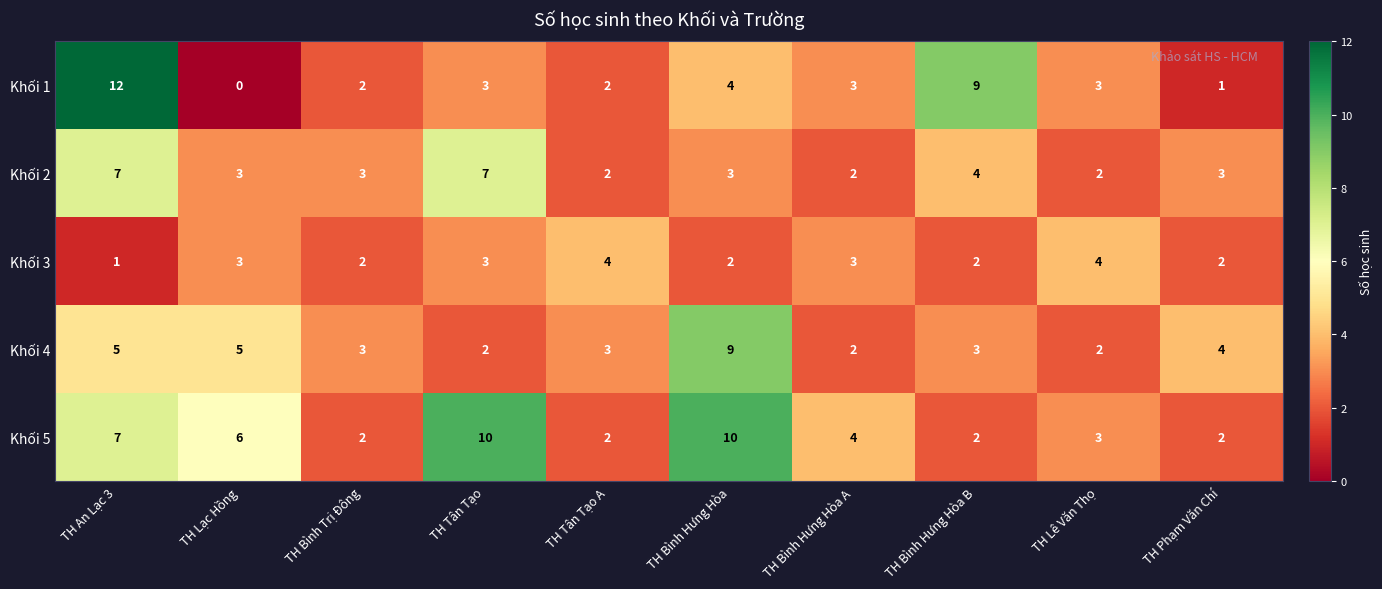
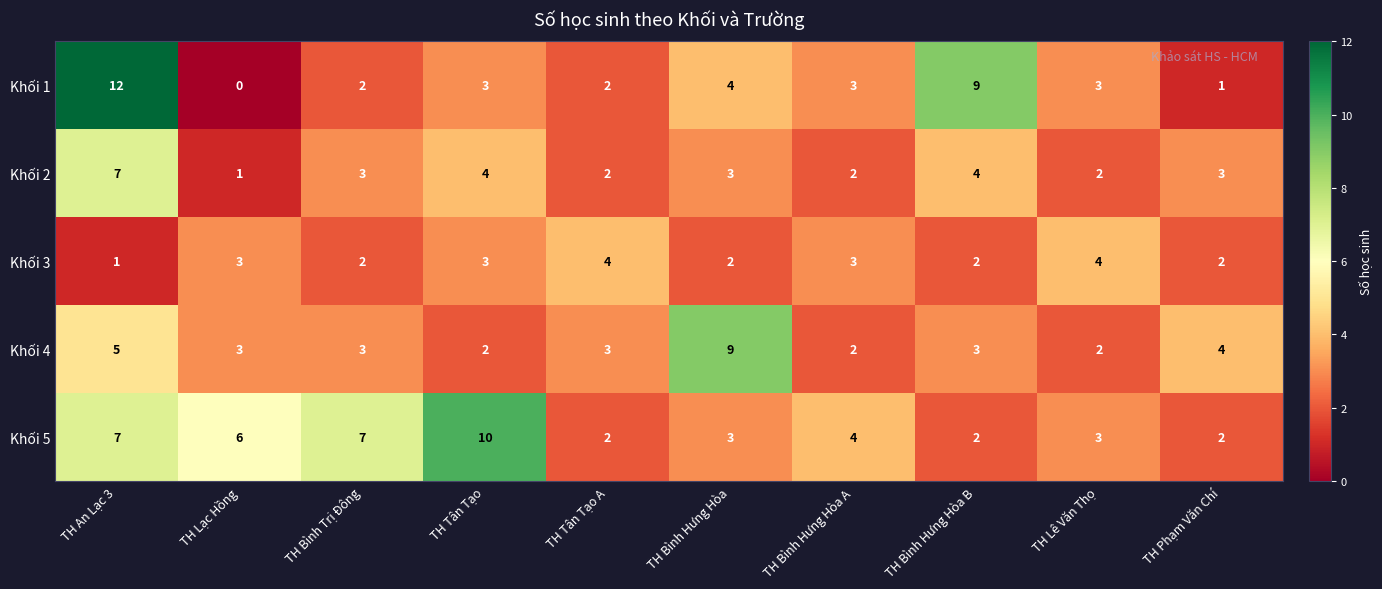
Khối 2, TH Lạc Hồng: 3 -> 1
Khối 2, TH Tân Tạo: 7 -> 4
Khối 4, TH Lạc Hồng: 5 -> 3
Khối 5, TH Bình Trị Đông: 2 -> 7
Khối 5, TH Bình Hưng Hòa: 10 -> 3
